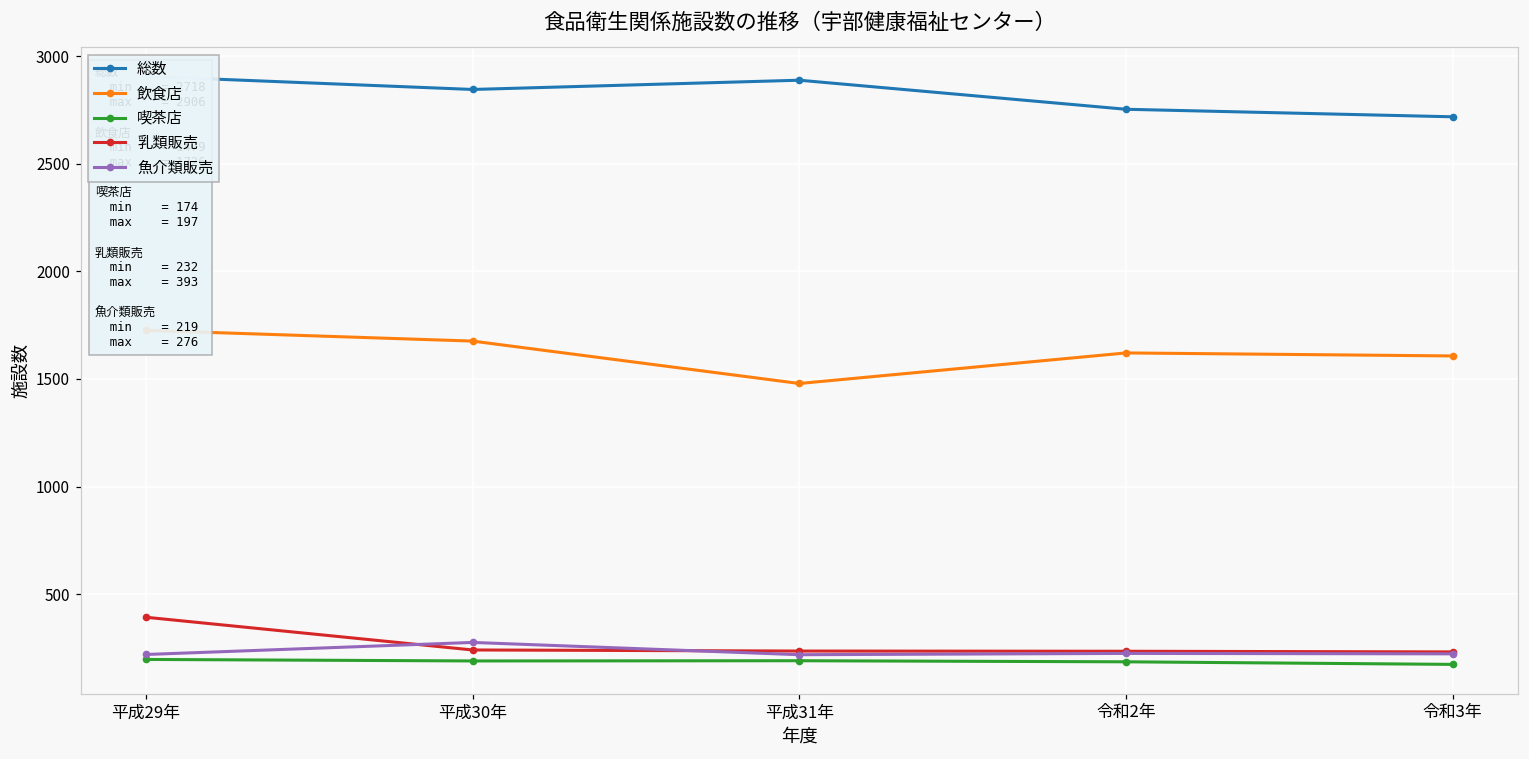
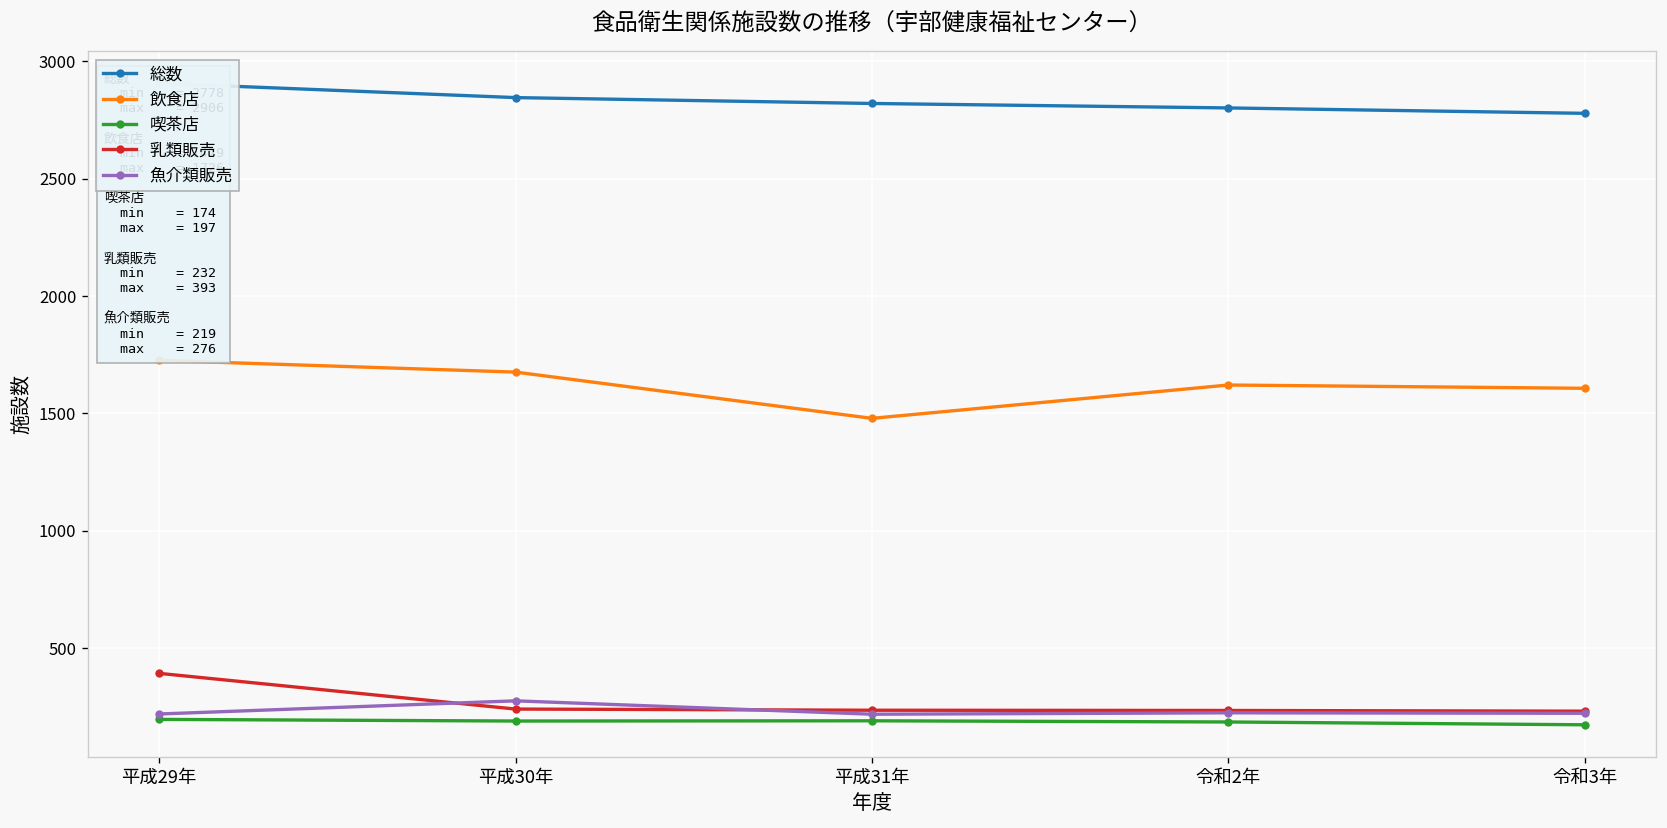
総数, 平成31年: 2890 -> 2820
総数, 令和2年: 2750 -> 2800
総数, 令和3年: 2718 -> 2778
